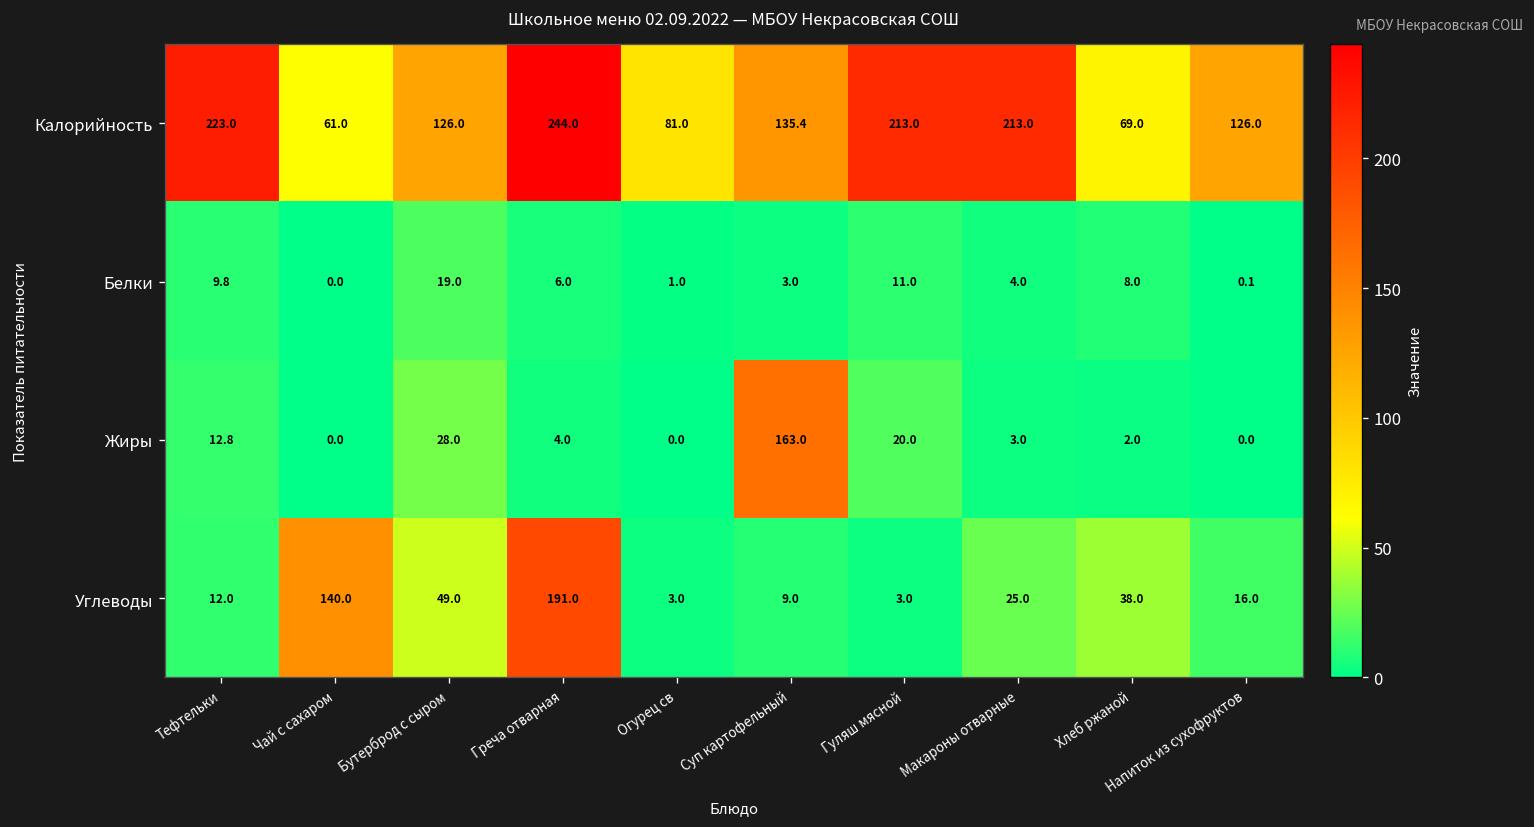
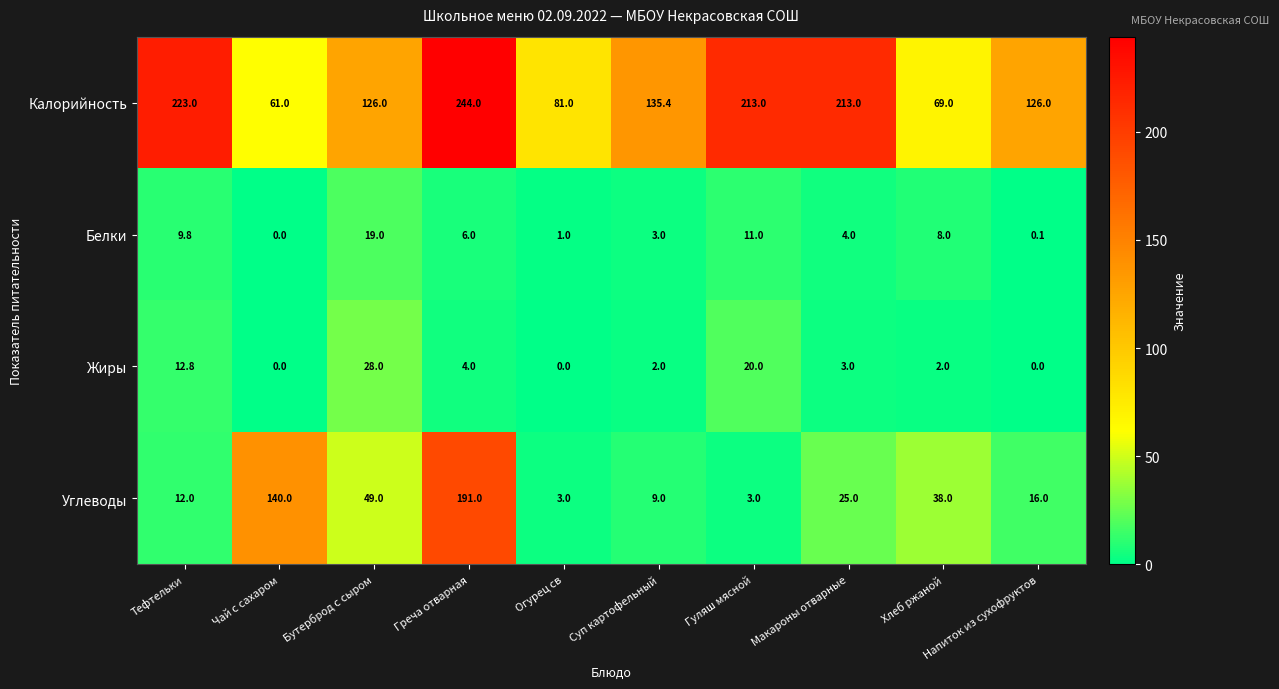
Жиры, Суп картофельный: 163.0 -> 2.0
